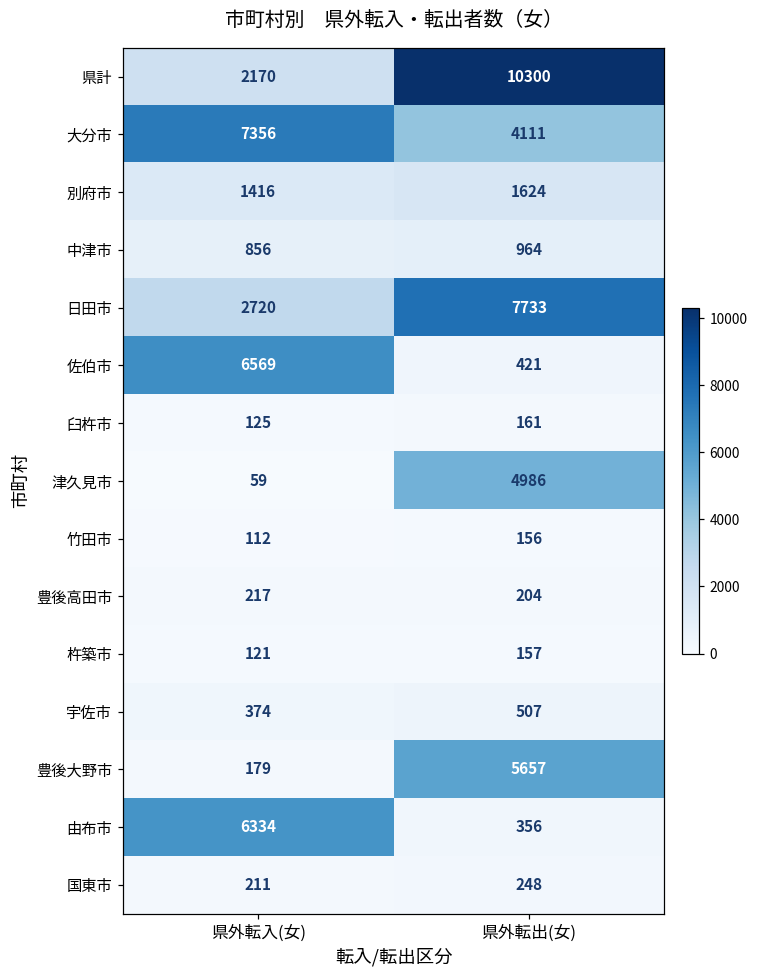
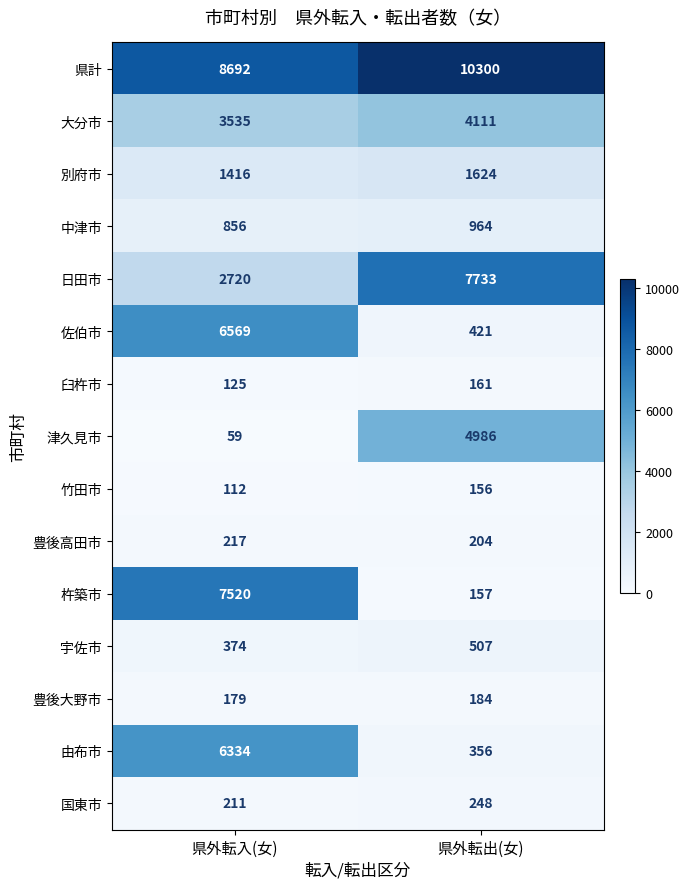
県計, 県外転入(女): 2170 -> 8692
大分市, 県外転入(女): 7356 -> 3535
杵築市, 県外転入(女): 121 -> 7520
豊後大野市, 県外転出(女): 5657 -> 184
